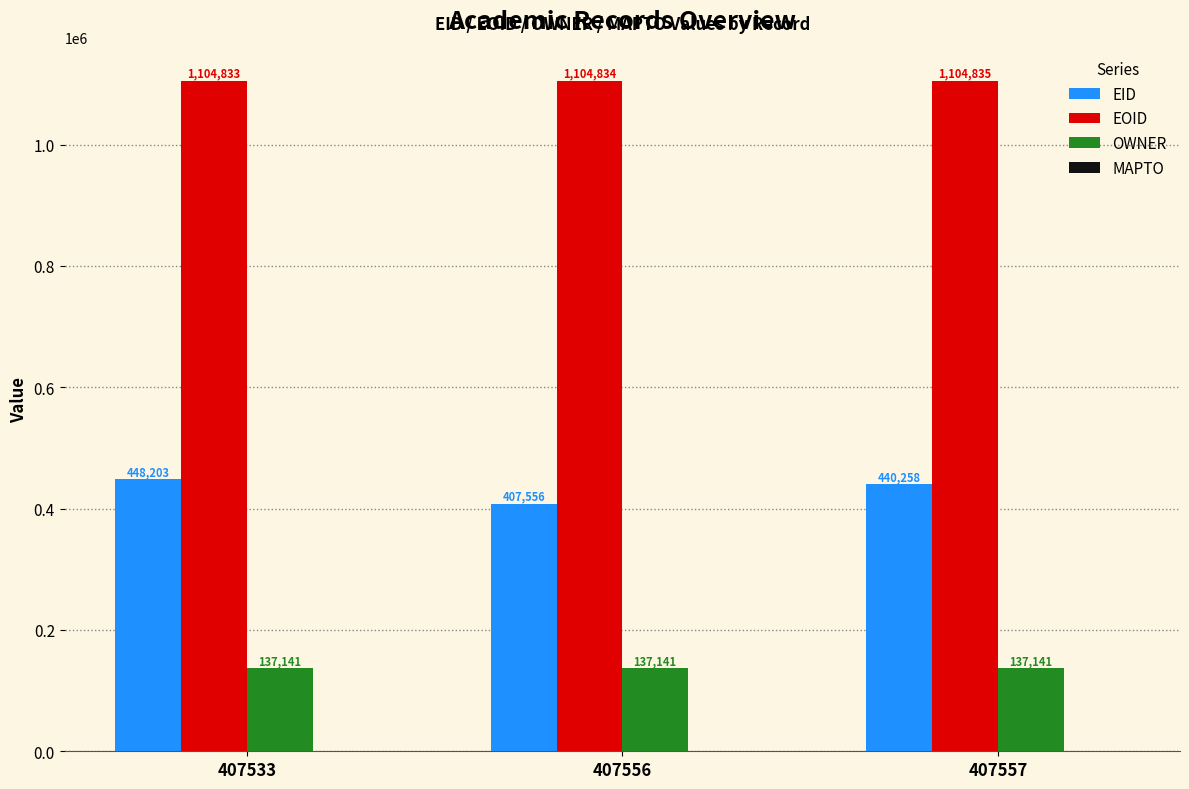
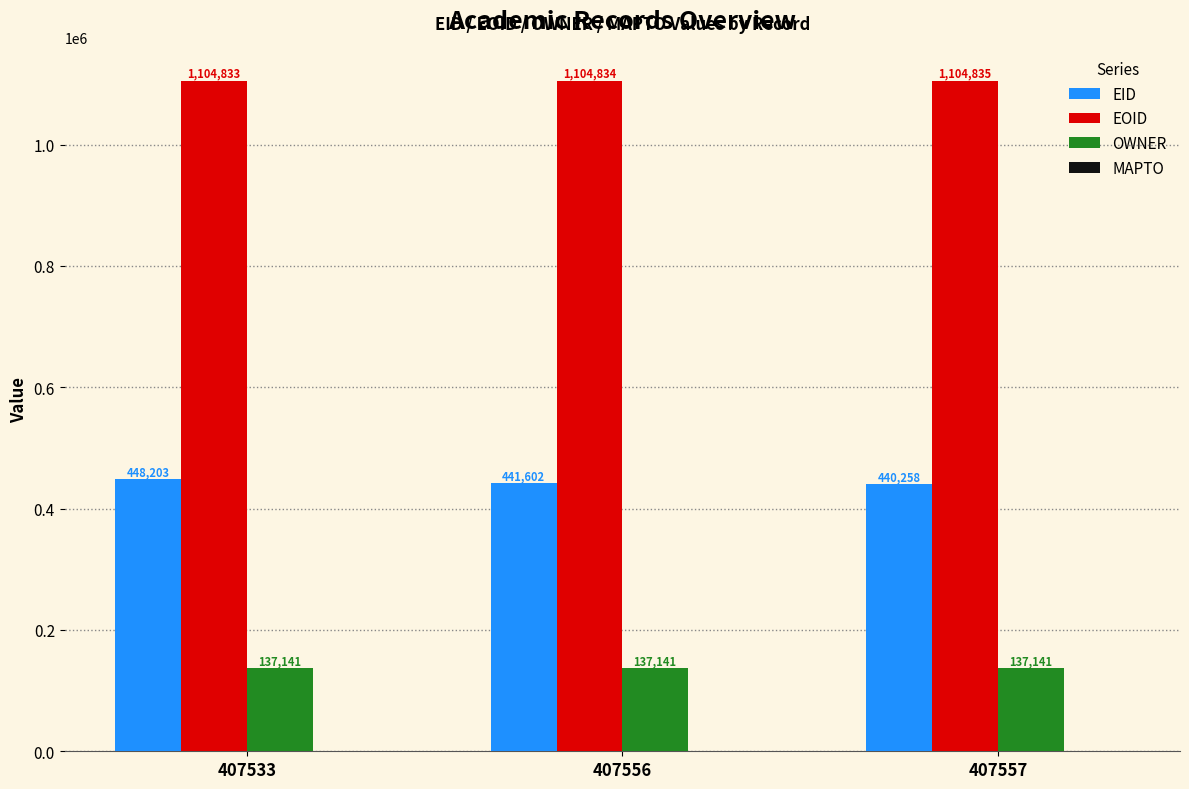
EID, 407556: 407,556 -> 441,602
